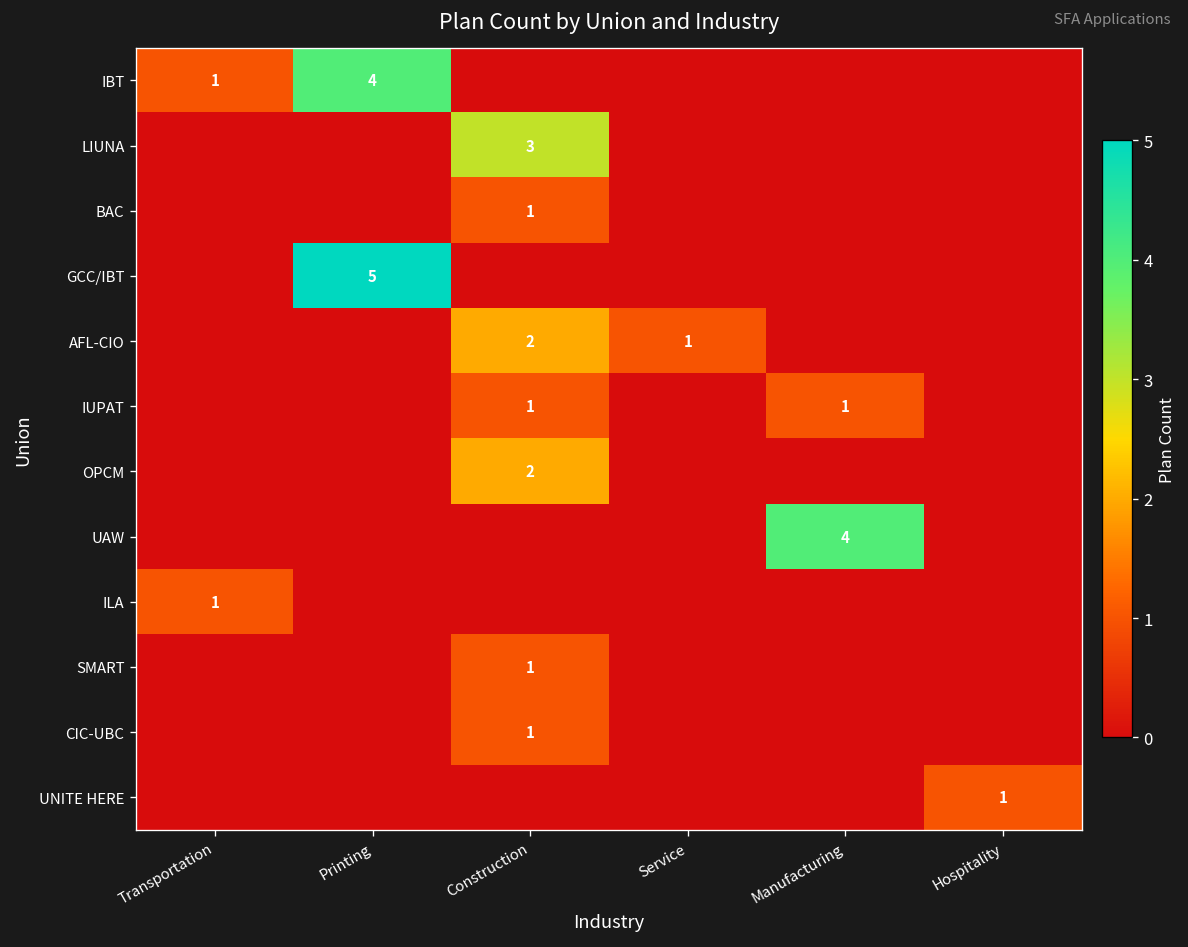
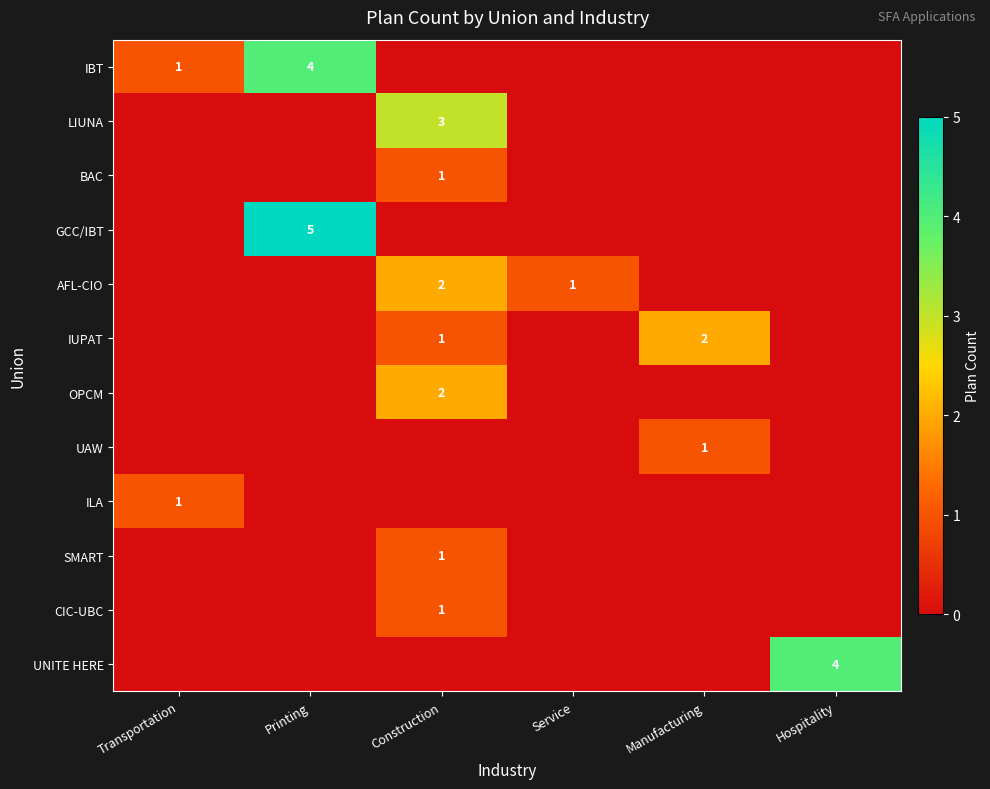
IUPAT, Manufacturing: 1 -> 2
UAW, Manufacturing: 4 -> 1
UNITE HERE, Hospitality: 1 -> 4
